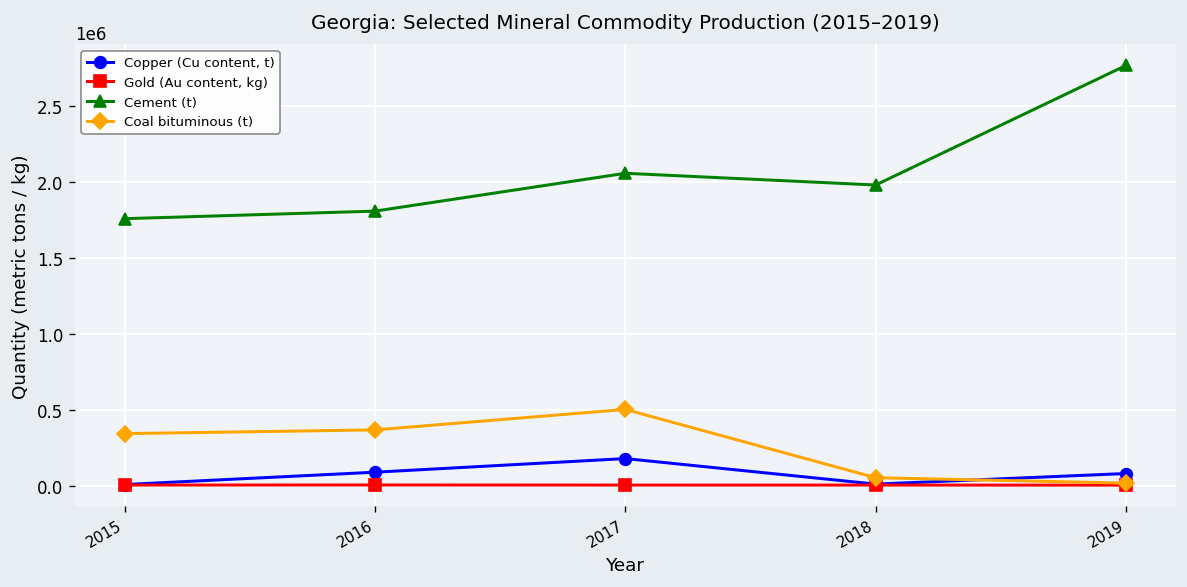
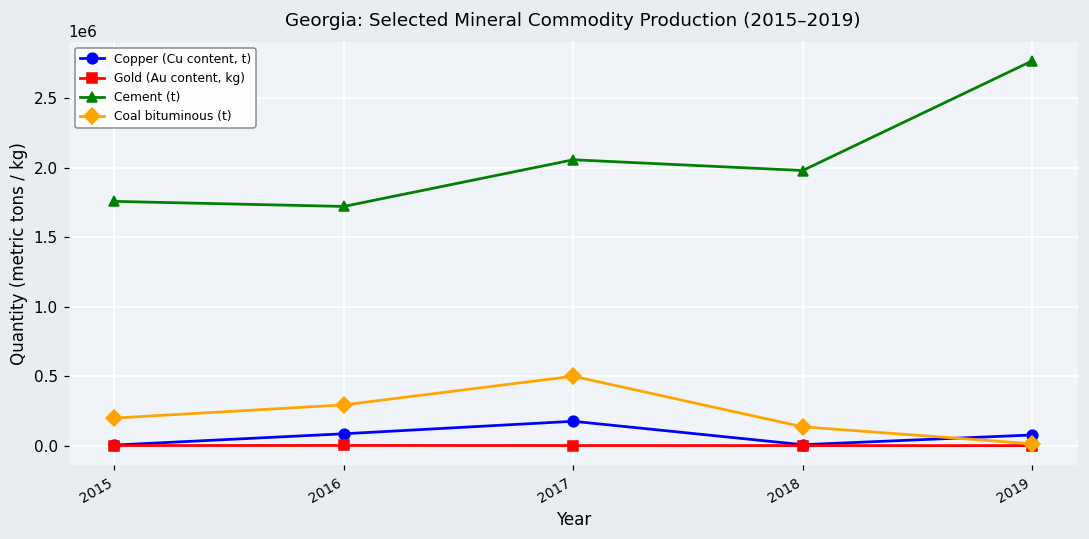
Coal bituminous (t), 2015: 340000 -> 200000
Cement (t), 2016: 1810000 -> 1720000
Coal bituminous (t), 2016: 370000 -> 300000
Coal bituminous (t), 2018: 50000 -> 140000
